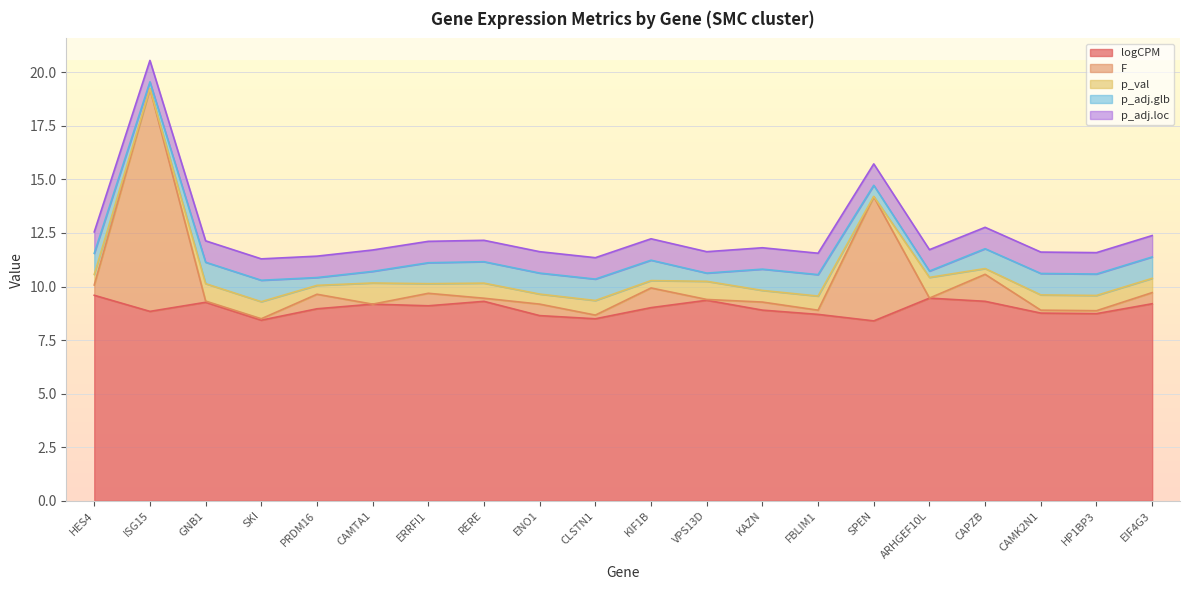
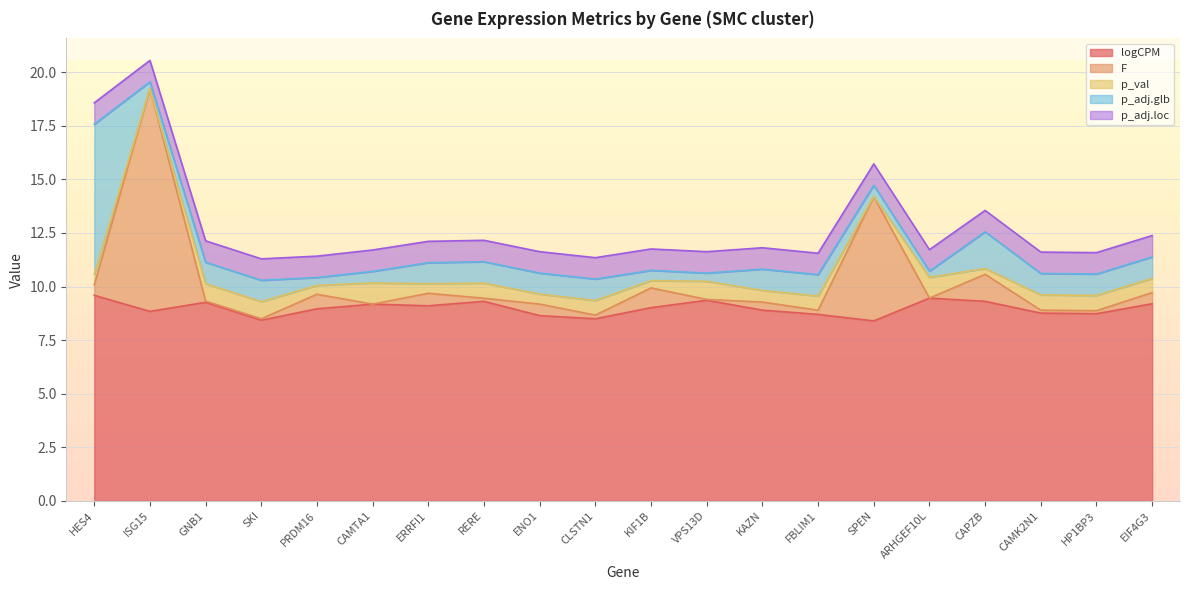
p_adj.glb, HES4: 1.0 -> 7.0
p_adj.glb, KIF1B: 1.0 -> 0.5
p_adj.glb, CAPZB: 0.9 -> 1.7
